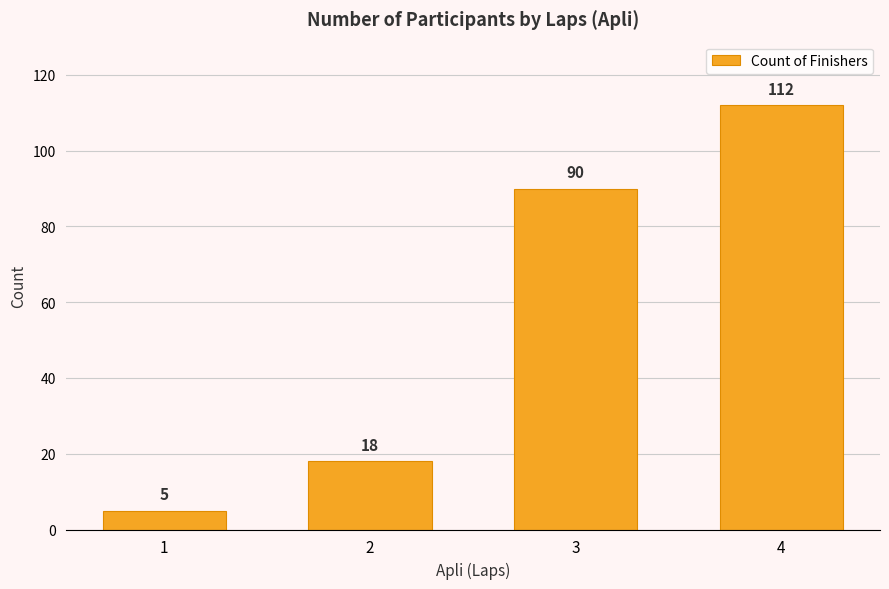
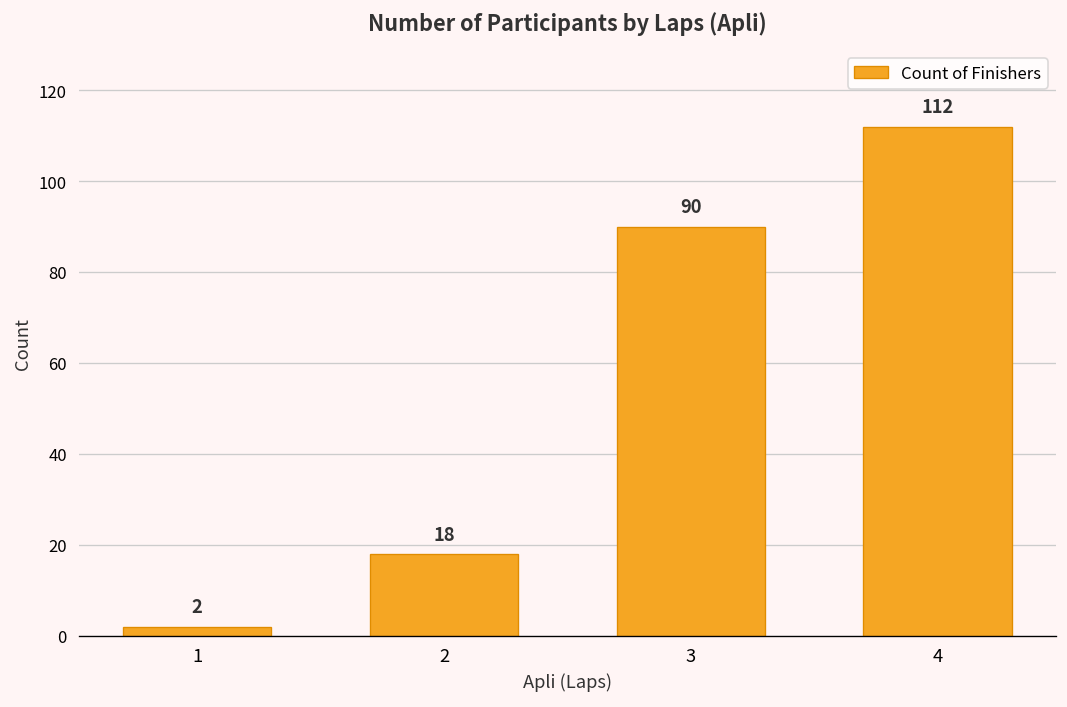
1: 5 -> 2
